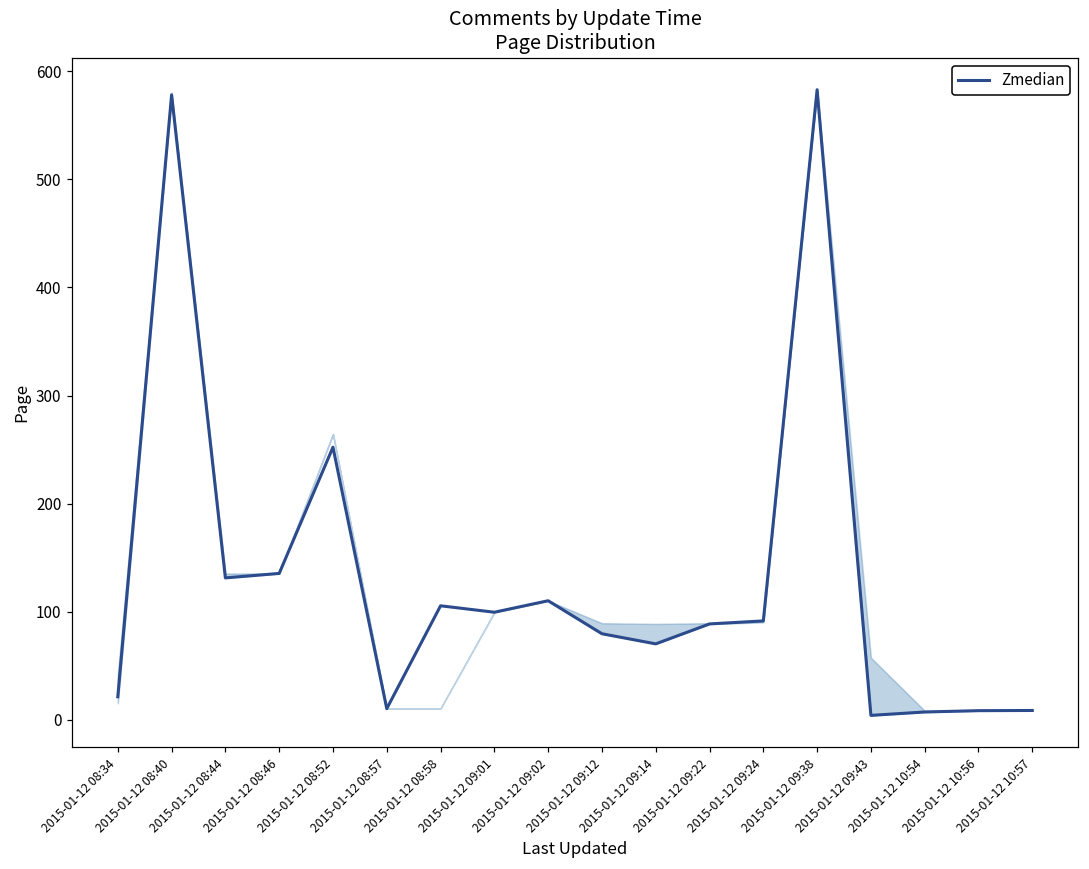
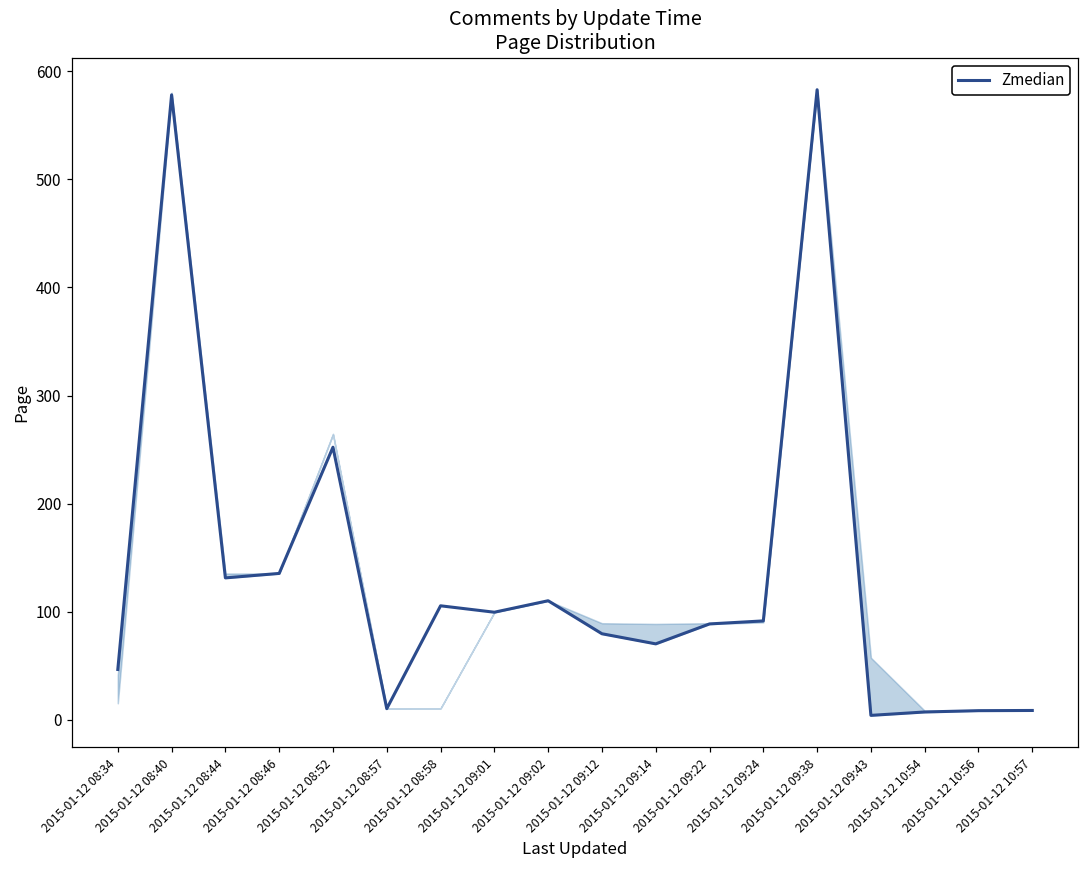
Zmedian, 2015-01-12 08:34: 20 -> 50
